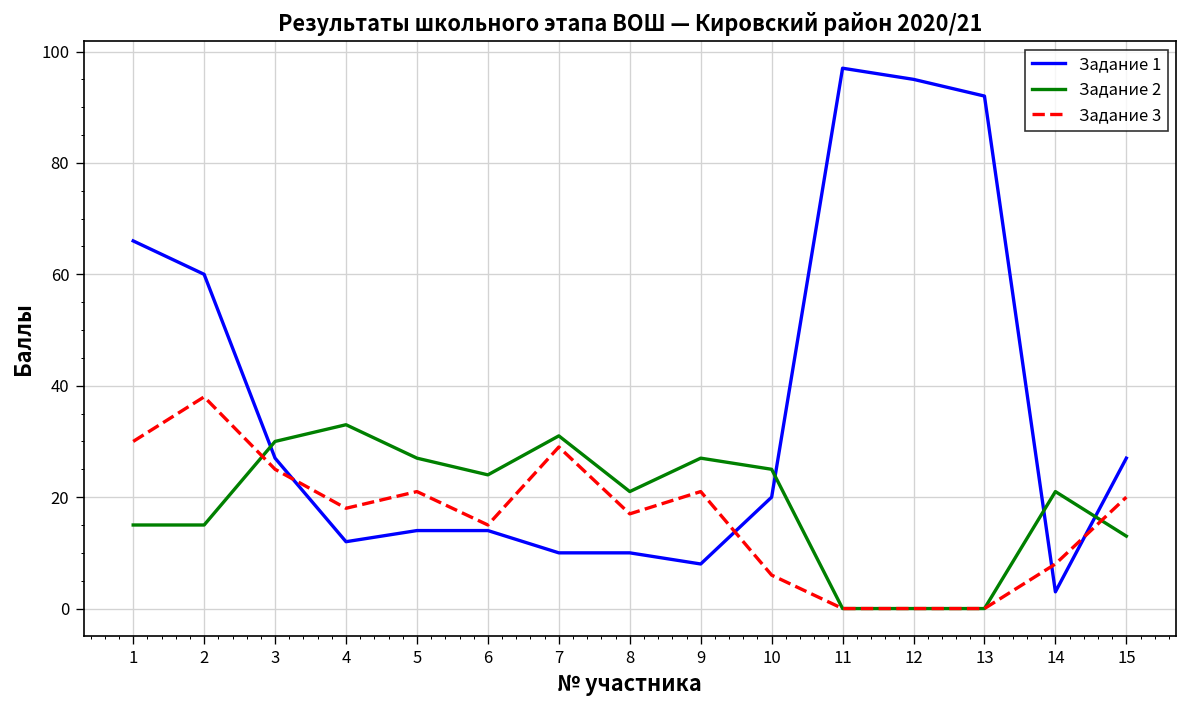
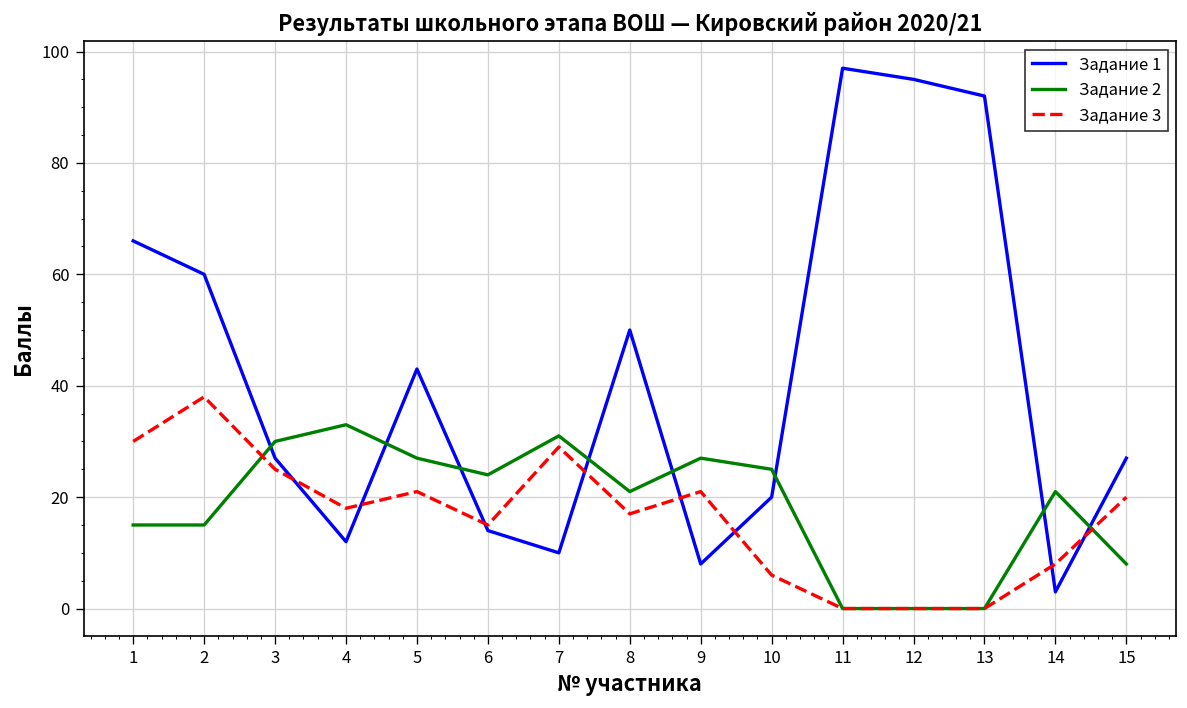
Задание 1, 5: 14 -> 43
Задание 1, 8: 10 -> 50
Задание 2, 15: 13 -> 8
